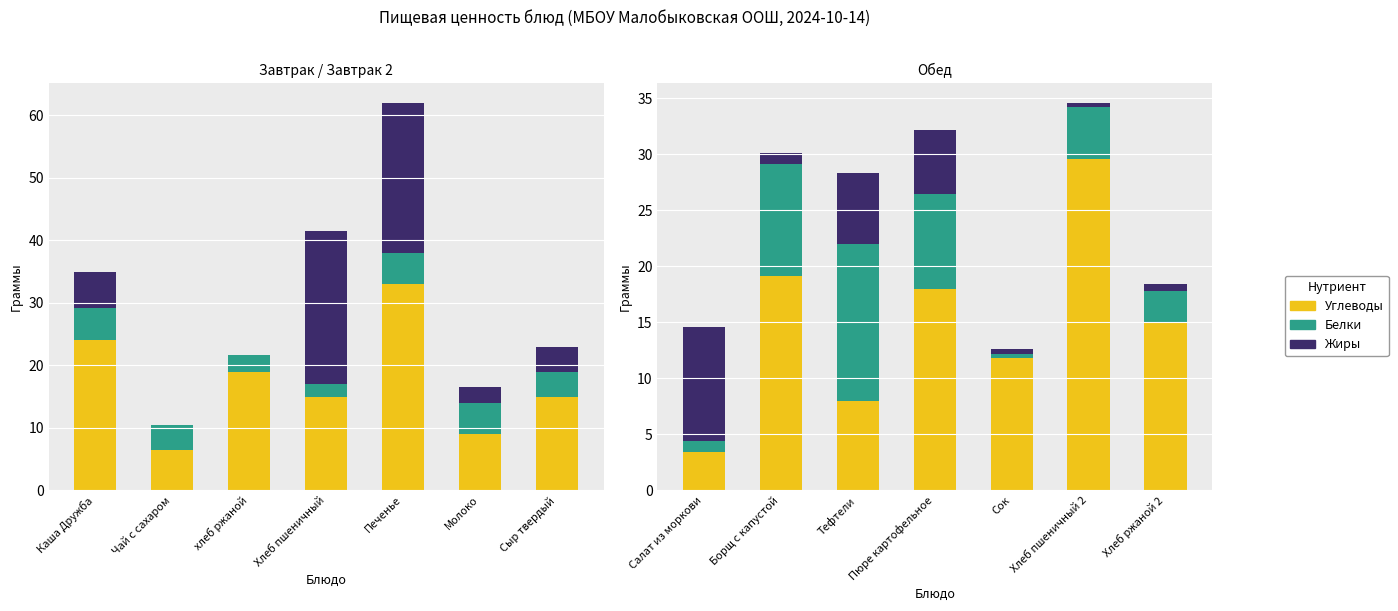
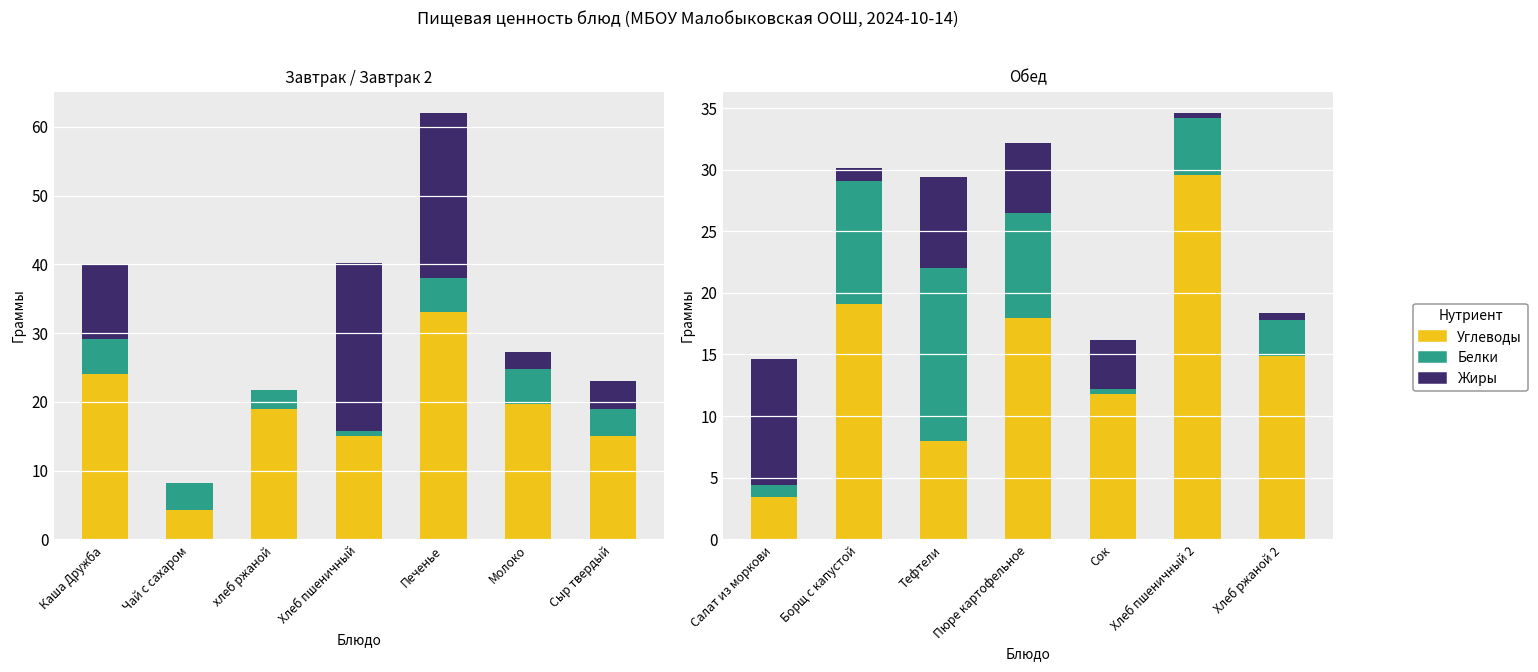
Завтрак / Завтрак 2, Жиры, Каша Дружба: 6 -> 11
Завтрак / Завтрак 2, Углеводы, Чай с сахаром: 7 -> 4
Завтрак / Завтрак 2, Белки, Хлеб пшеничный: 2 -> 1
Завтрак / Завтрак 2, Углеводы, Молоко: 9 -> 20
Обед, Жиры, Тефтели: 6.3 -> 7.4
Обед, Жиры, Сок: 0.4 -> 4.0
